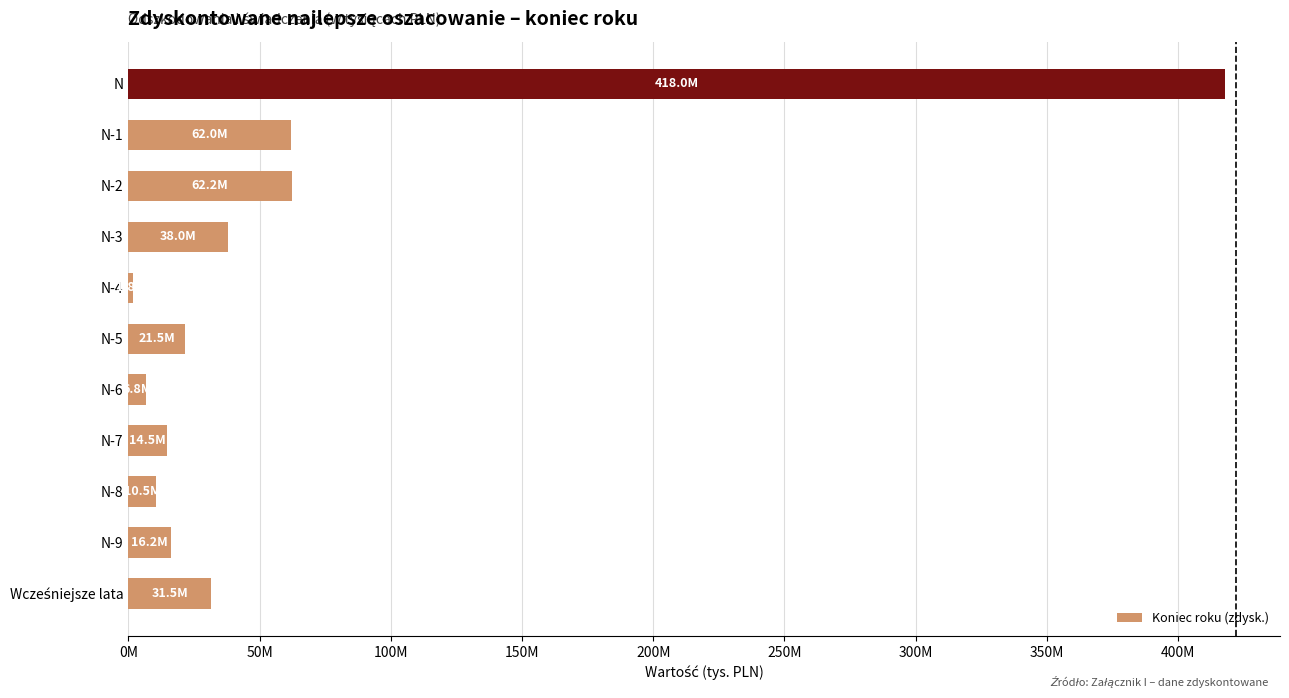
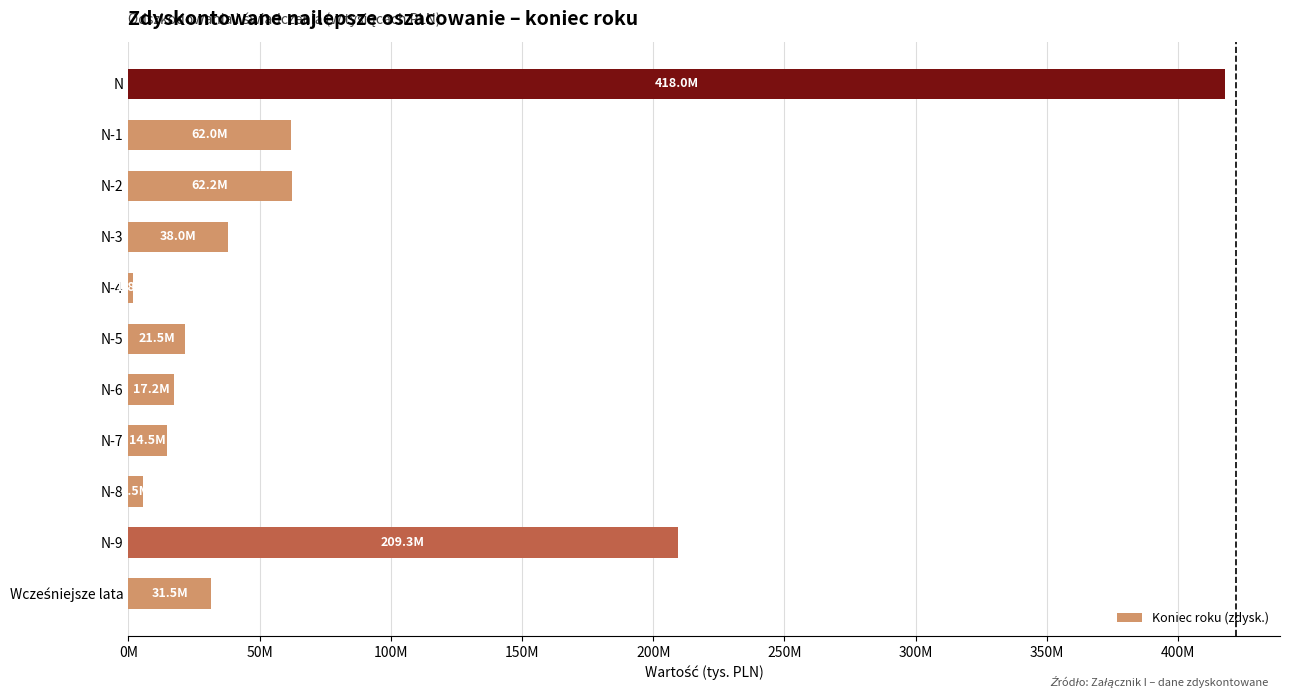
N-6: 6.8M -> 17.2M
N-8: 10000000 -> 5000000
N-9: 16.2M -> 209.3M
